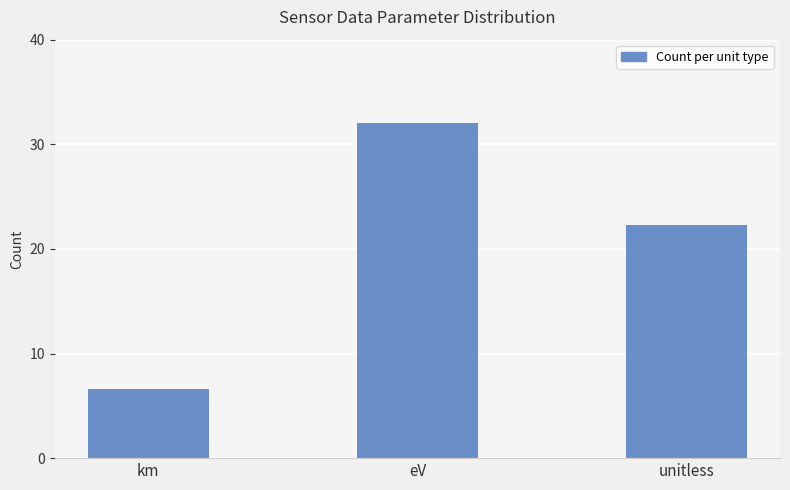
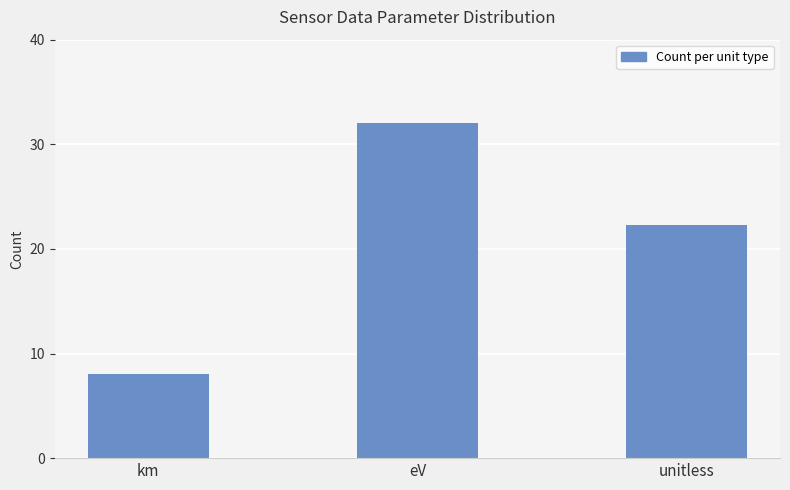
km: 6.6 -> 8.0
